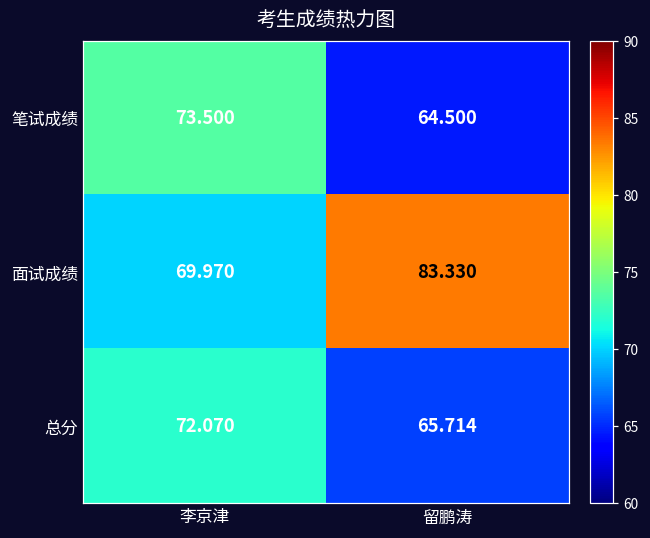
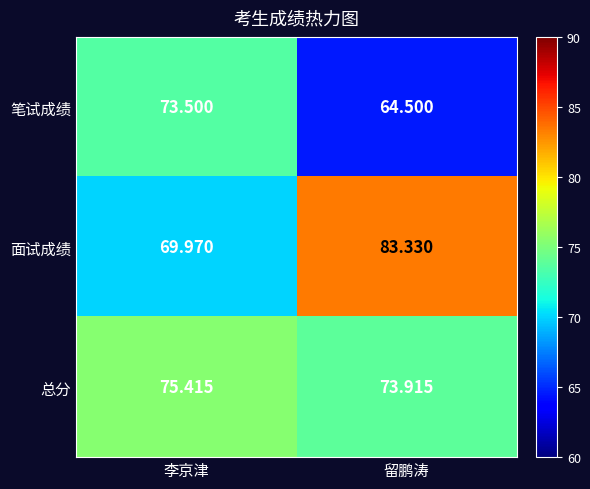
总分, 李京津: 72.070 -> 75.415
总分, 留鹏涛: 65.714 -> 73.915
